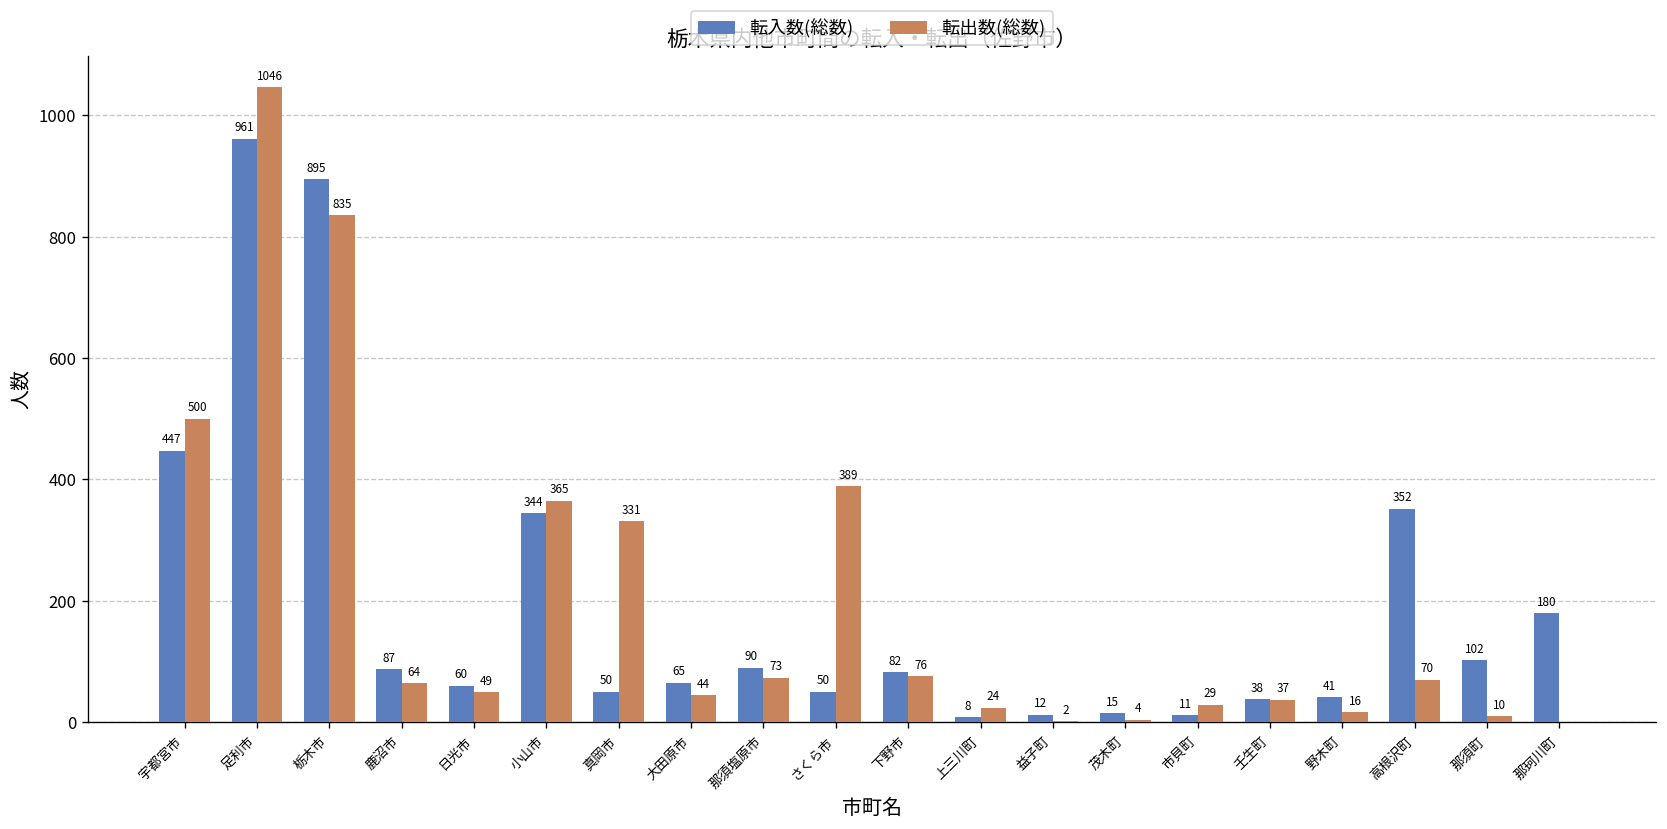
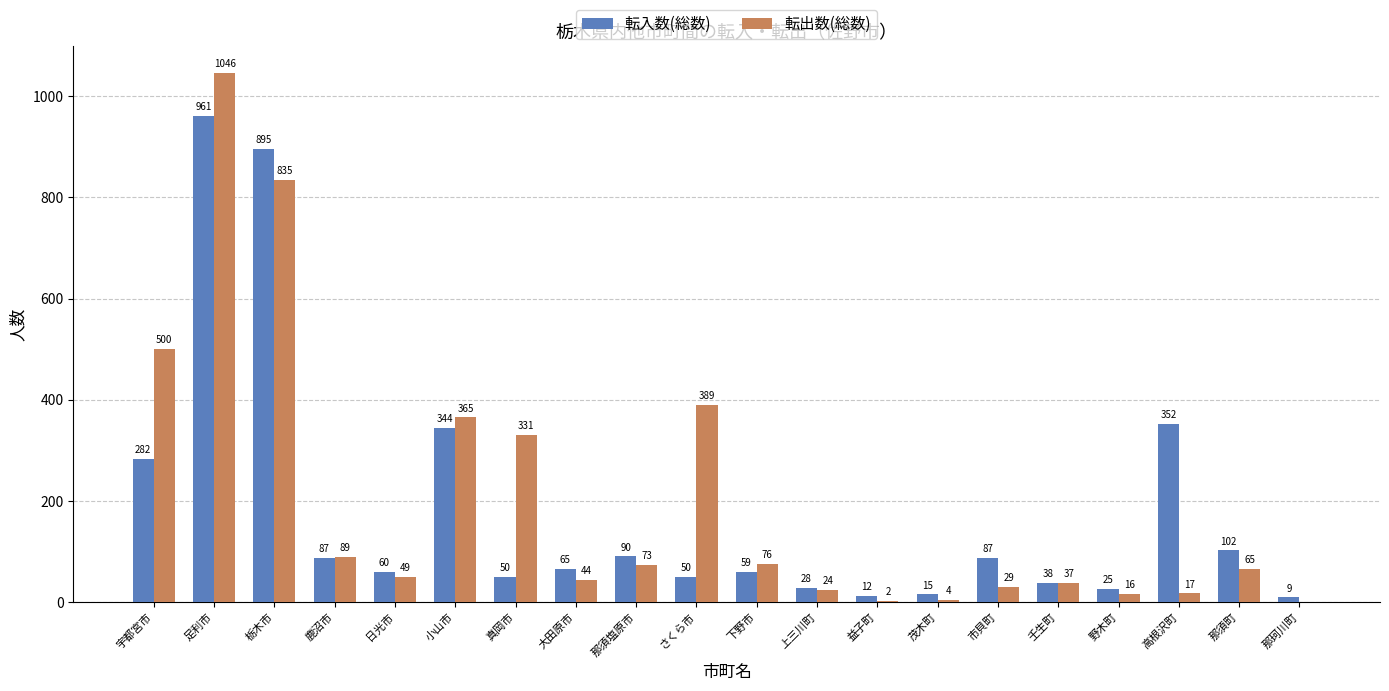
転入数(総数), 宇都宮市: 447 -> 282
転出数(総数), 鹿沼市: 64 -> 89
転入数(総数), 下野市: 82 -> 59
転入数(総数), 上三川町: 8 -> 28
転入数(総数), 市貝町: 11 -> 87
転入数(総数), 野木町: 41 -> 25
転出数(総数), 高根沢町: 70 -> 17
転出数(総数), 那須町: 10 -> 65
転入数(総数), 那珂川町: 180 -> 9
